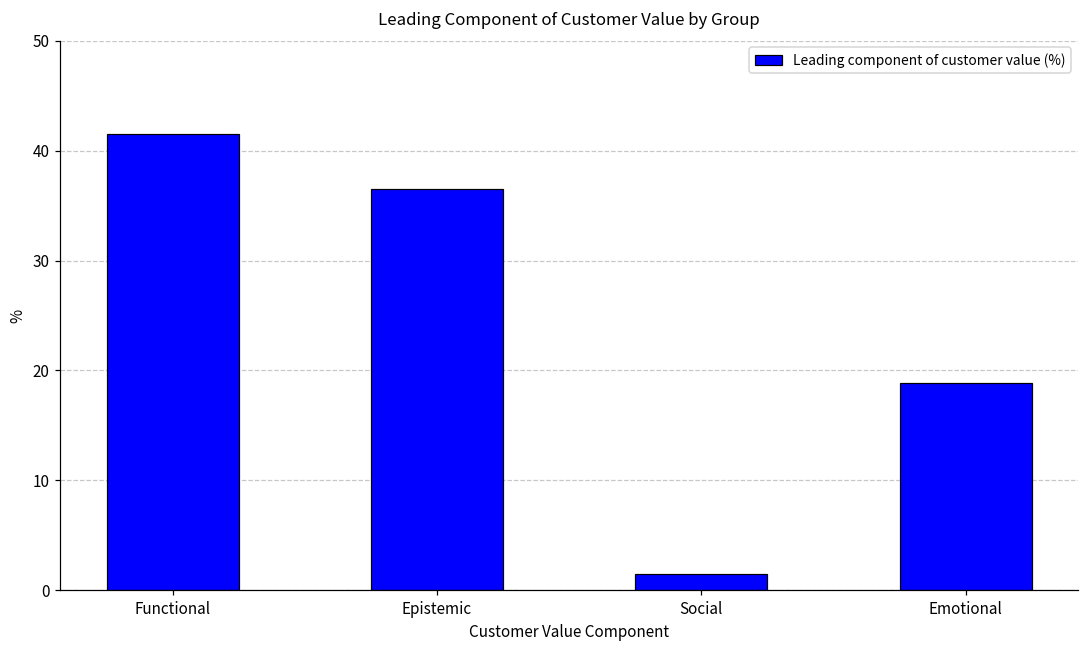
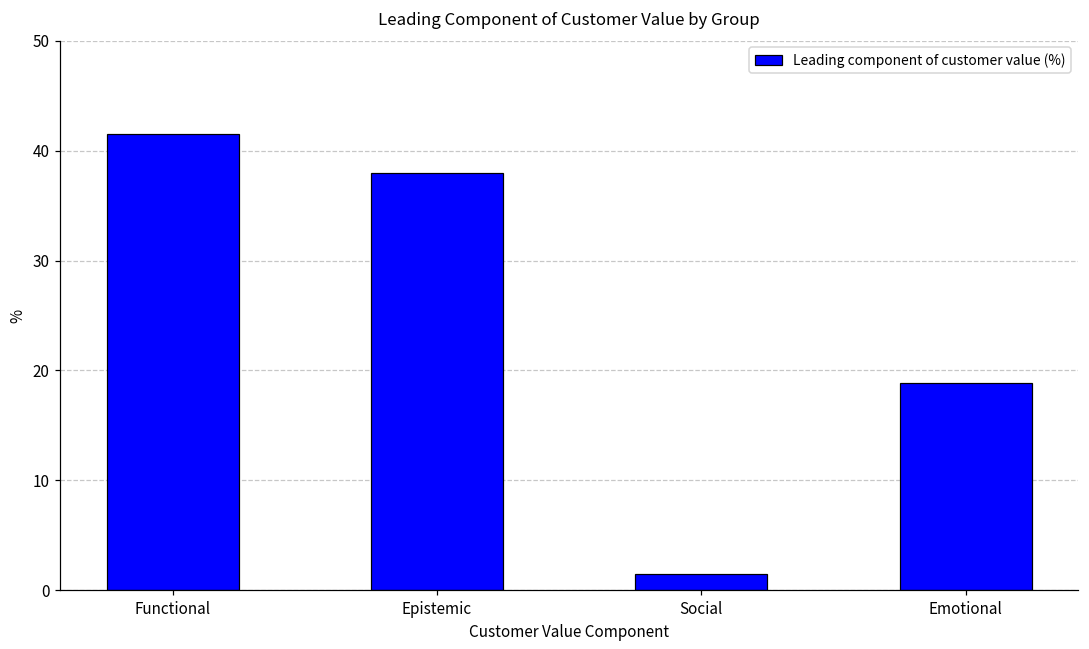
Epistemic: 37 -> 38
